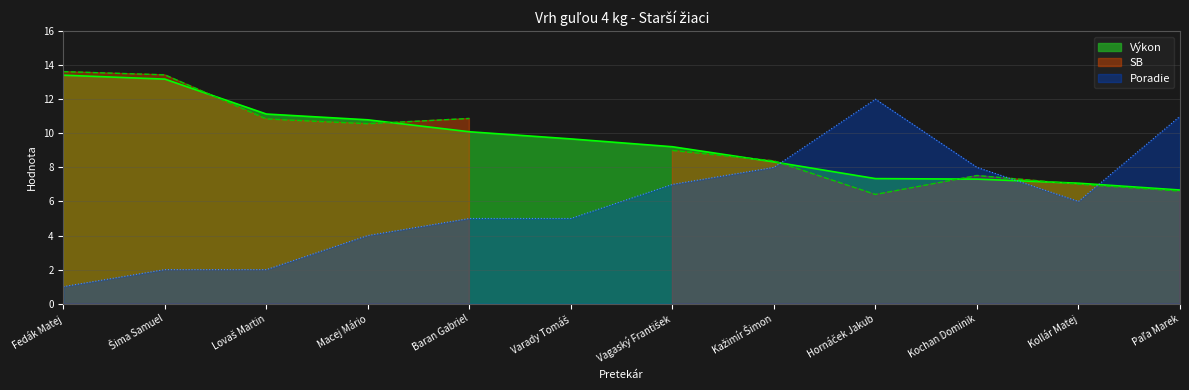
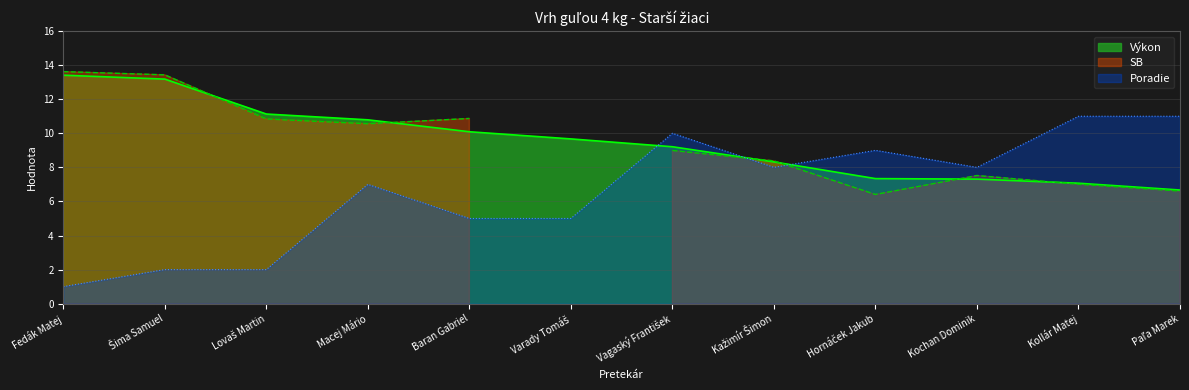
Poradie, Macej Mário: 4 -> 7
Poradie, Vagaský František: 7 -> 10
Poradie, Hornáček Jakub: 12 -> 9
Poradie, Kollár Matej: 6 -> 11
